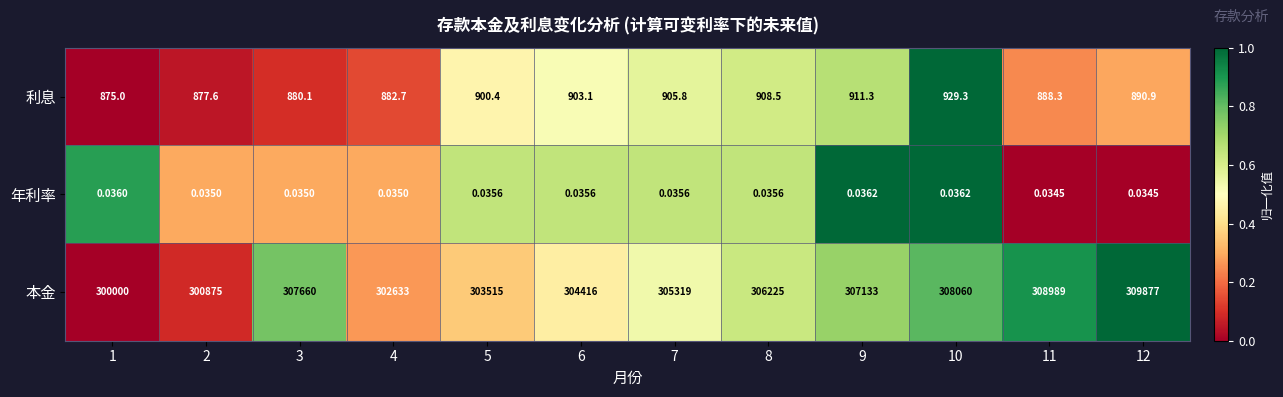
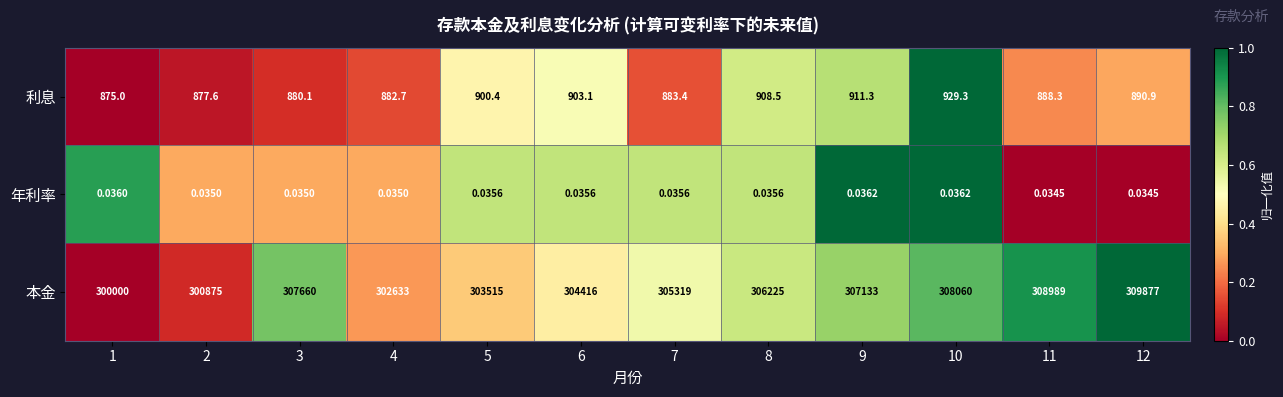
利息, 7: 905.8 -> 883.4
